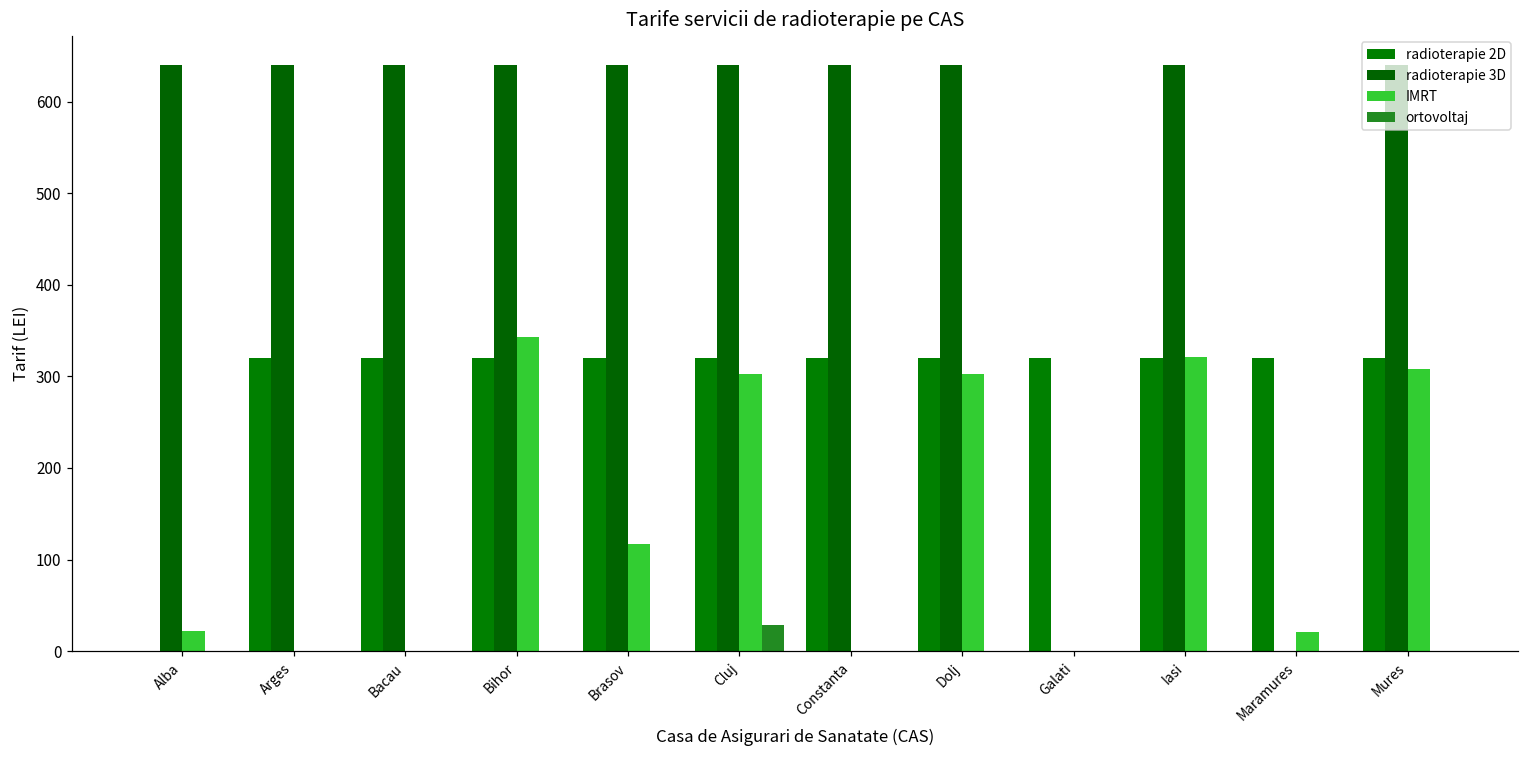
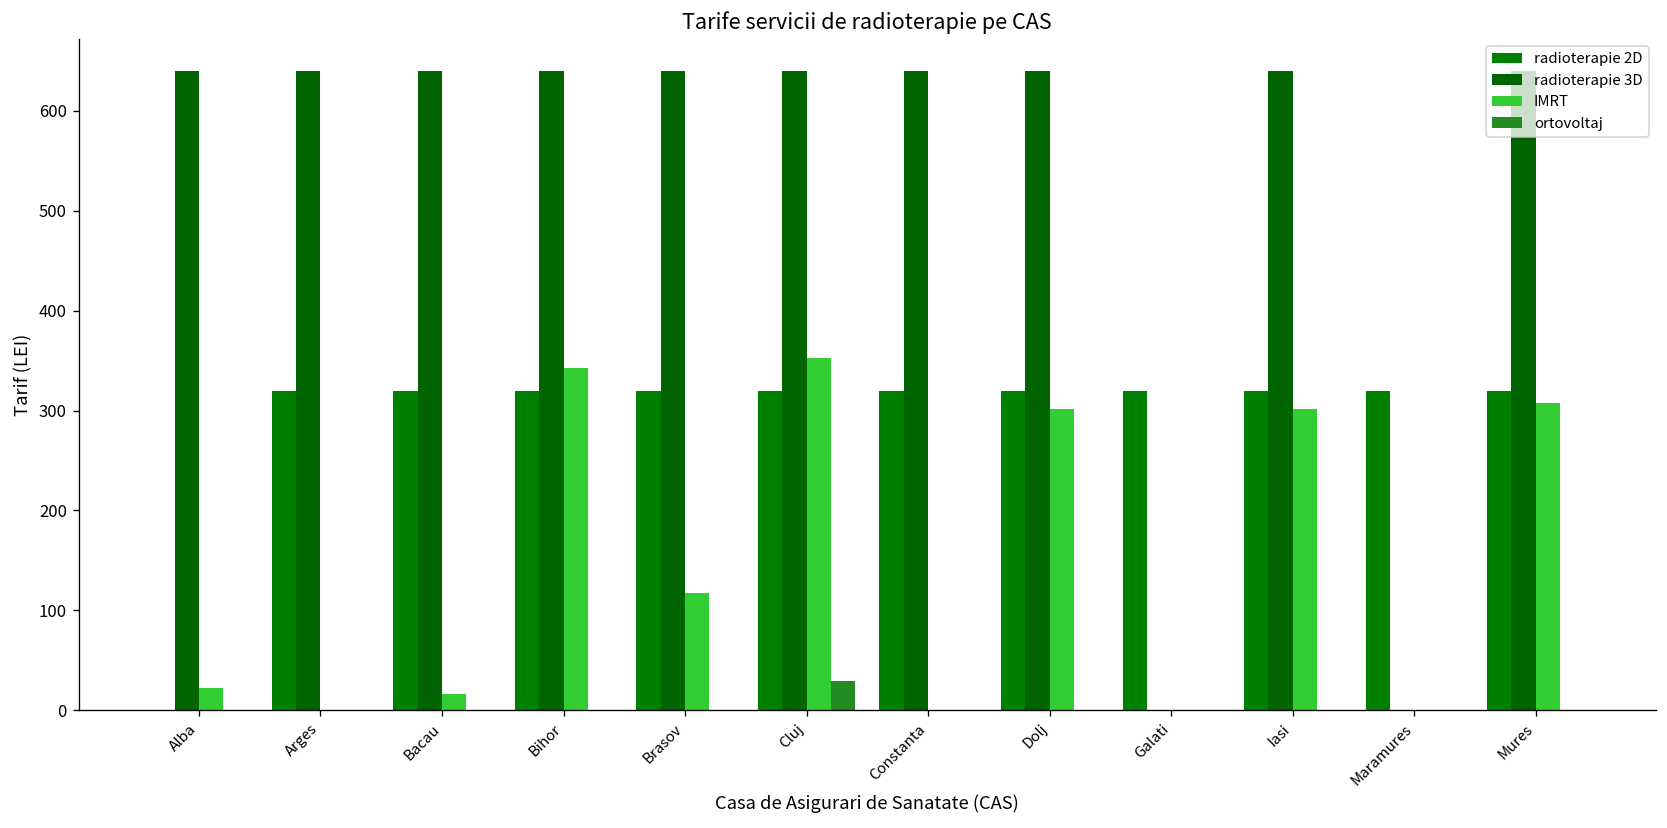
IMRT, Bacau: 0 -> 20
IMRT, Cluj: 300 -> 350
IMRT, Iasi: 320 -> 300
IMRT, Maramures: 20 -> 0
